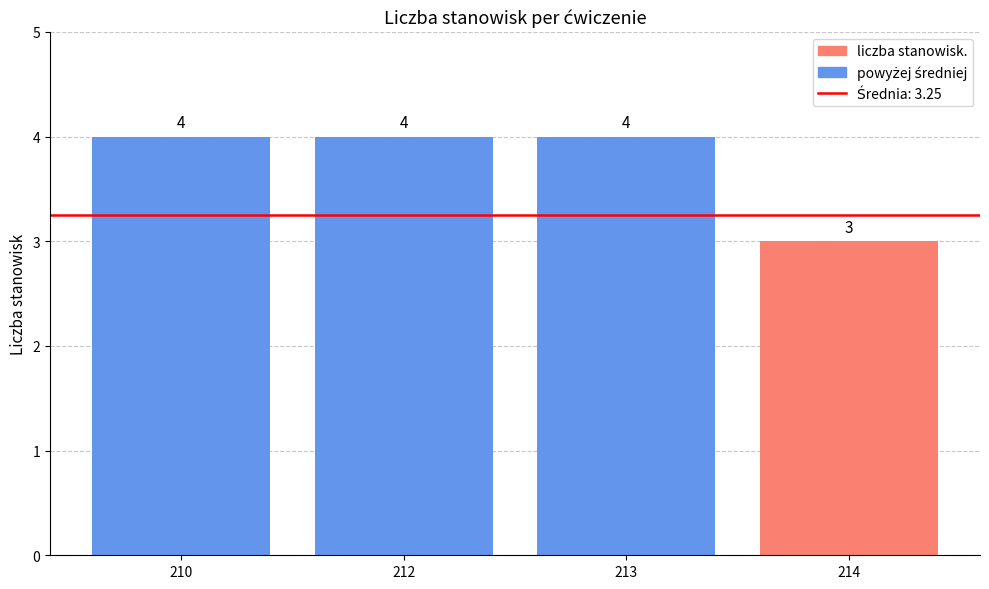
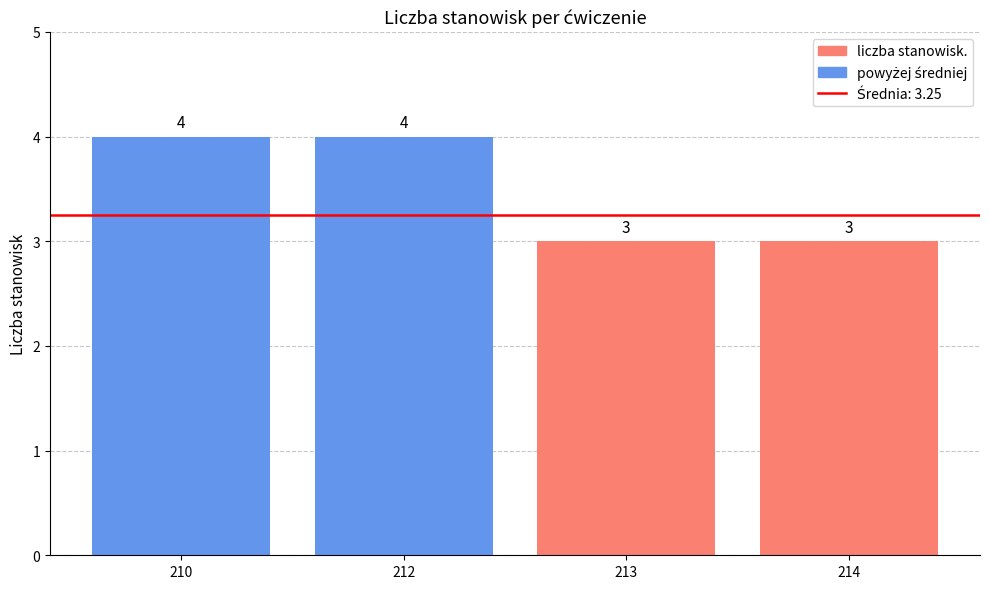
213: 4 -> 3
